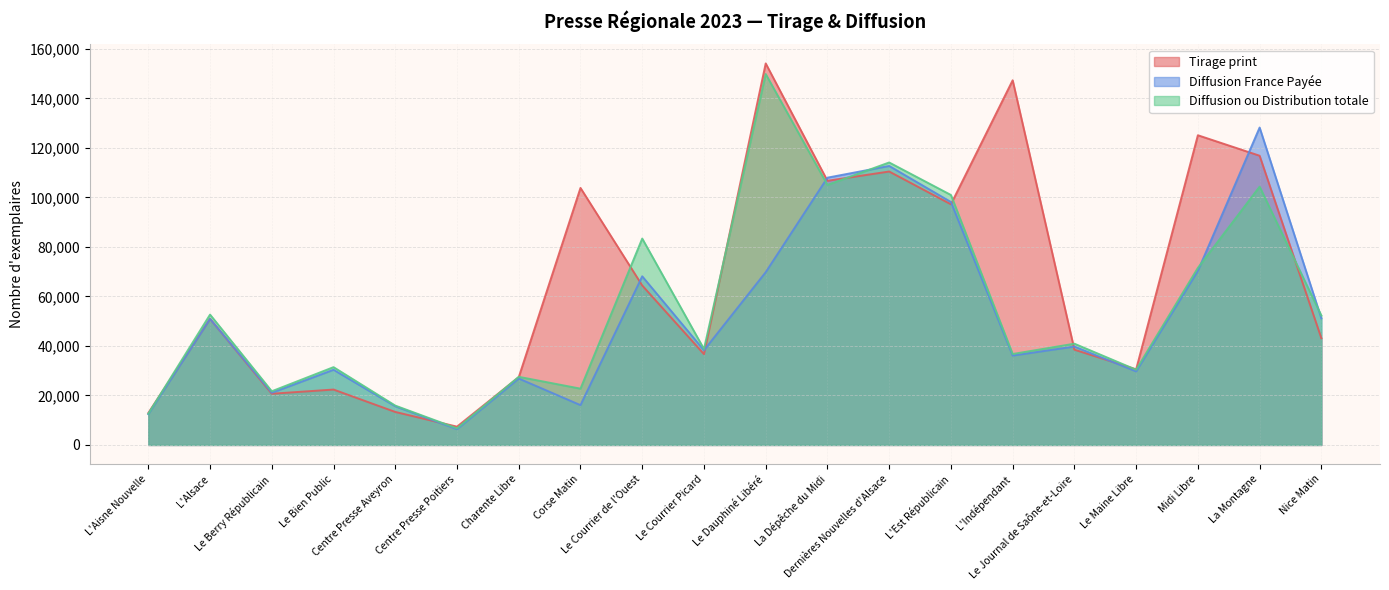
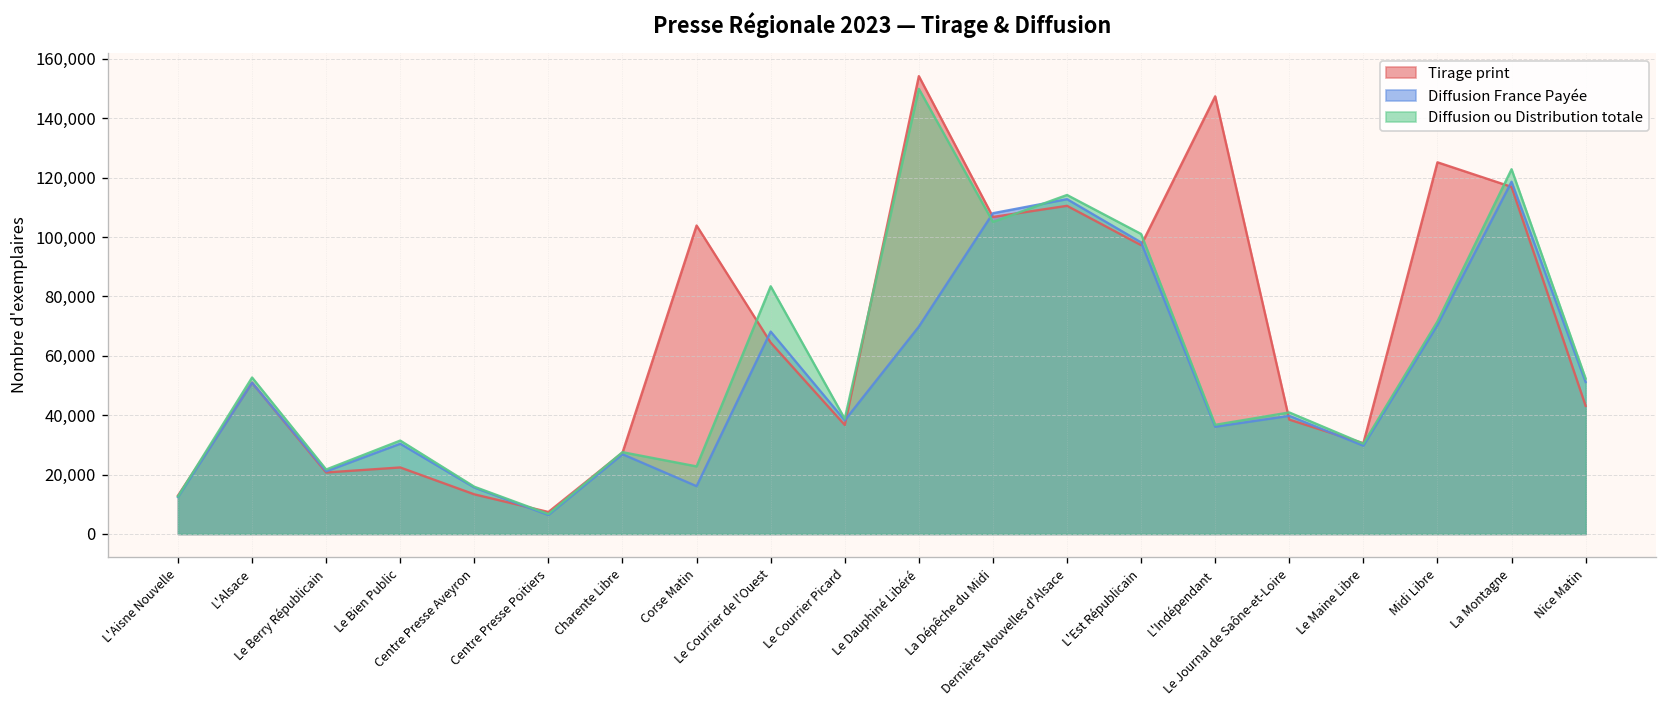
Diffusion France Payée, La Montagne: 128,000 -> 119,000
Diffusion ou Distribution totale, La Montagne: 104,000 -> 123,000
